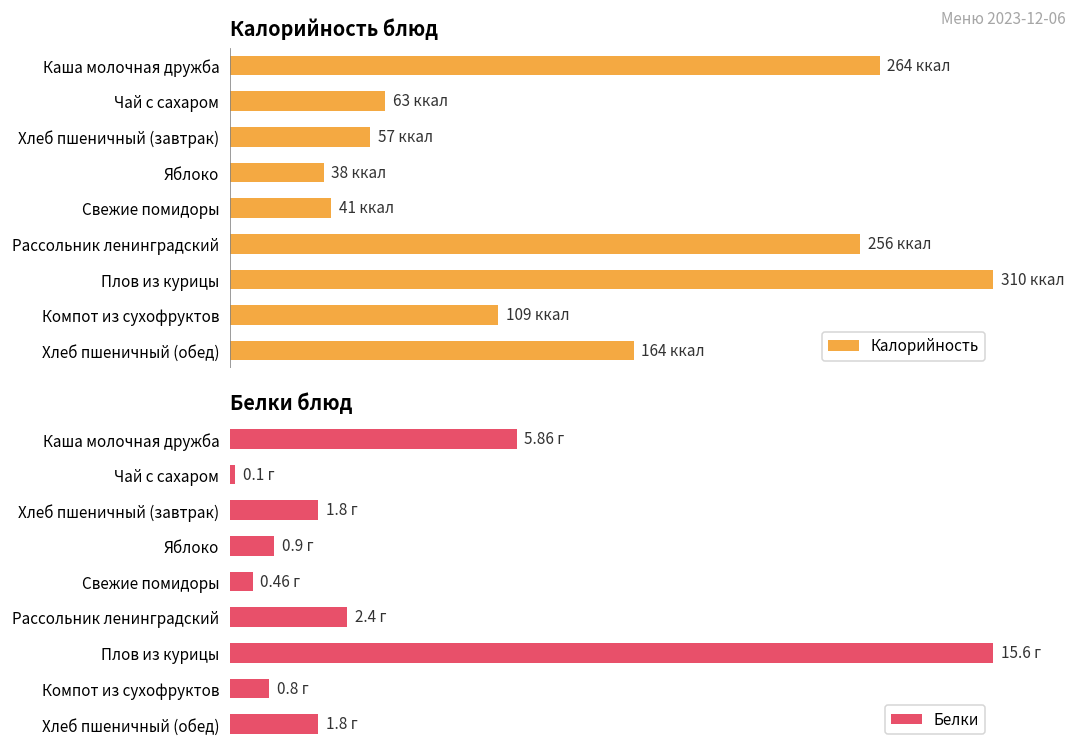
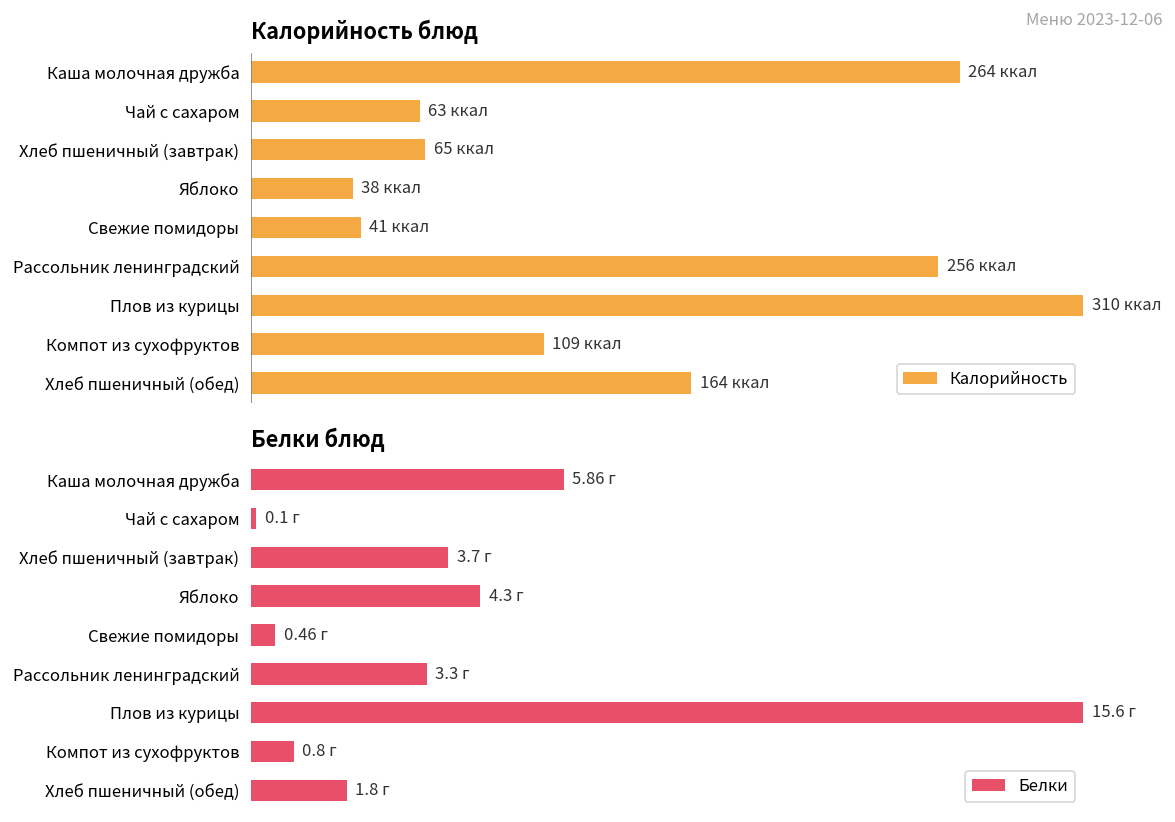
Калорийность блюд, Хлеб пшеничный (завтрак): 57 -> 65
Белки блюд, Хлеб пшеничный (завтрак): 1.8 -> 3.7
Белки блюд, Яблоко: 0.9 -> 4.3
Белки блюд, Рассольник ленинградский: 2.4 -> 3.3
